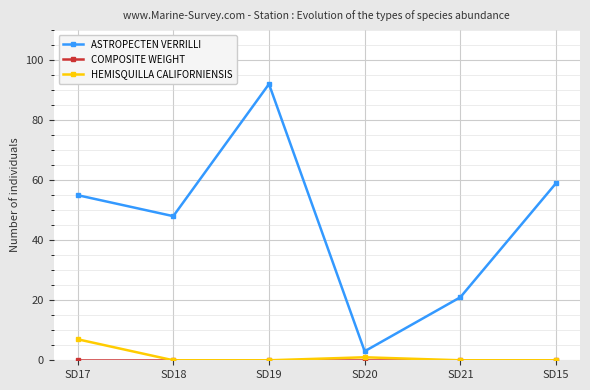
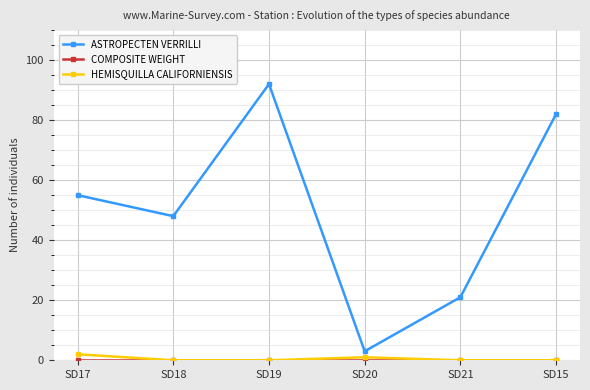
HEMISQUILLA CALIFORNIENSIS, SD17: 7 -> 2
ASTROPECTEN VERRILLI, SD15: 59 -> 82
